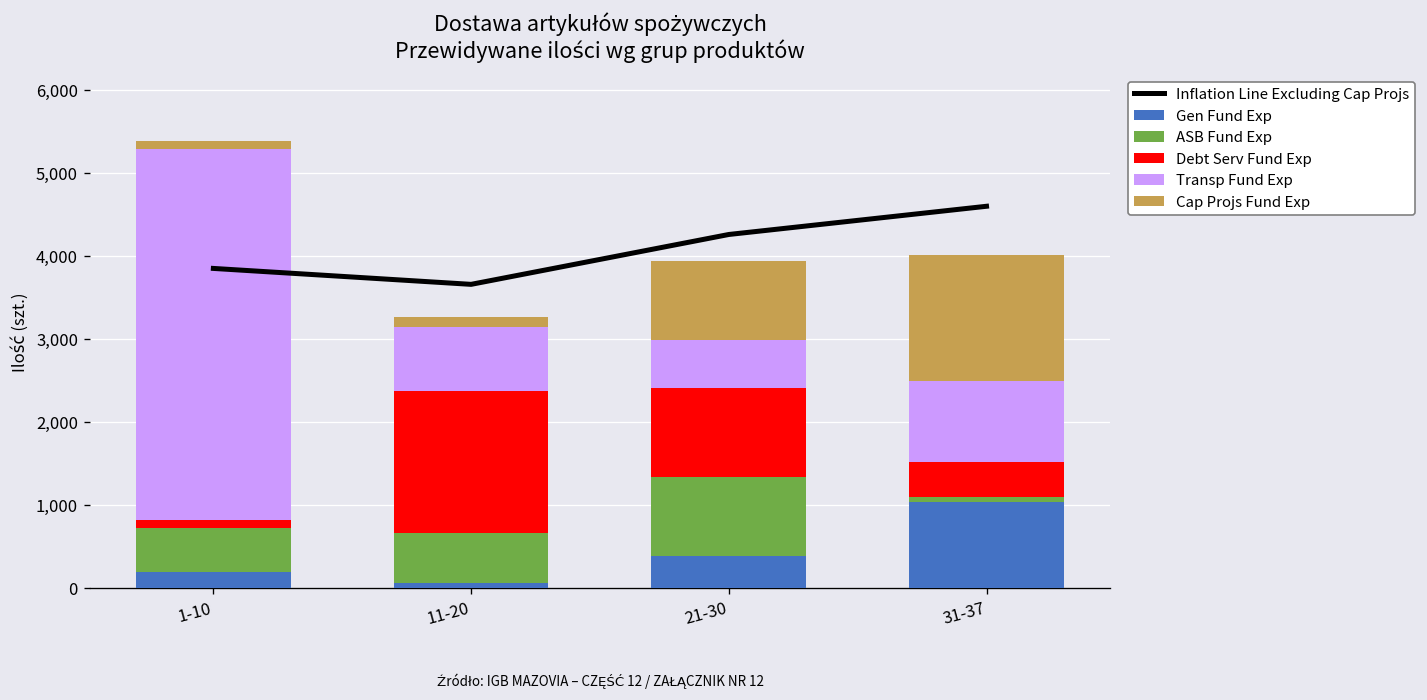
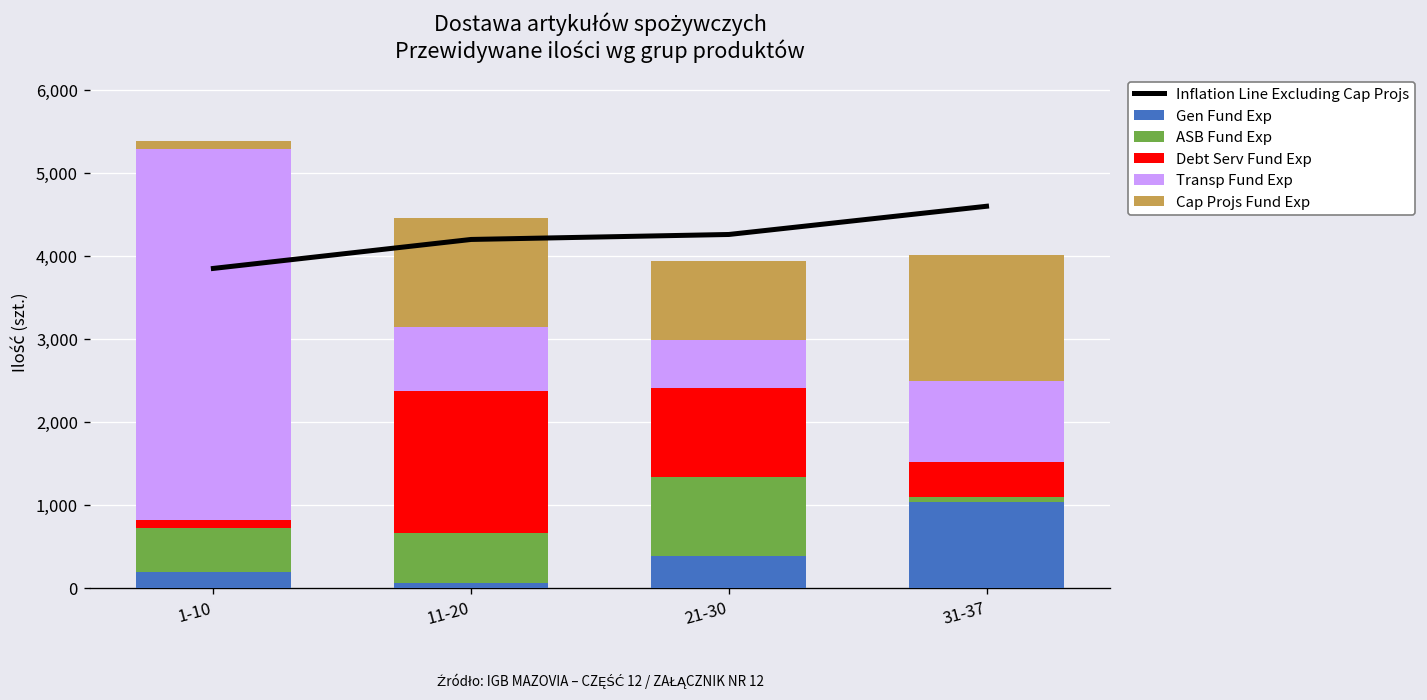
Inflation Line Excluding Cap Projs, 11-20: 3,700 -> 4,200
Cap Projs Fund Exp, 11-20: 100 -> 1,300
